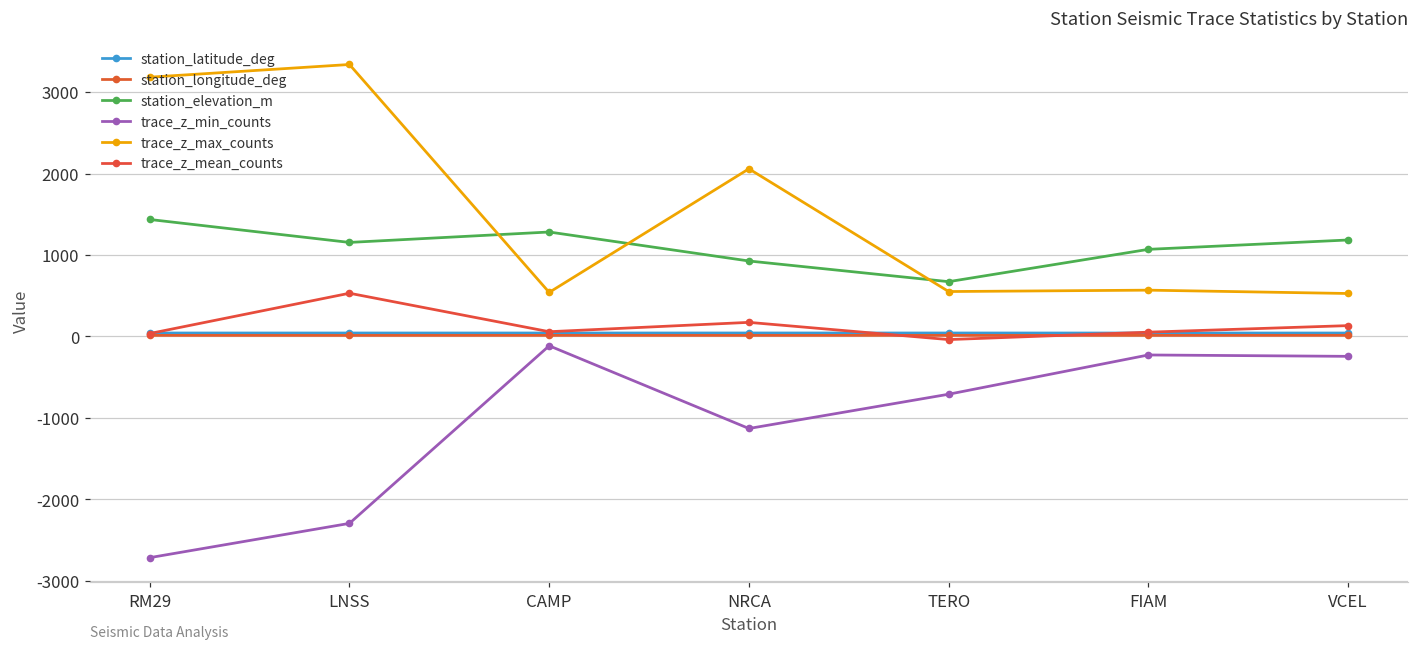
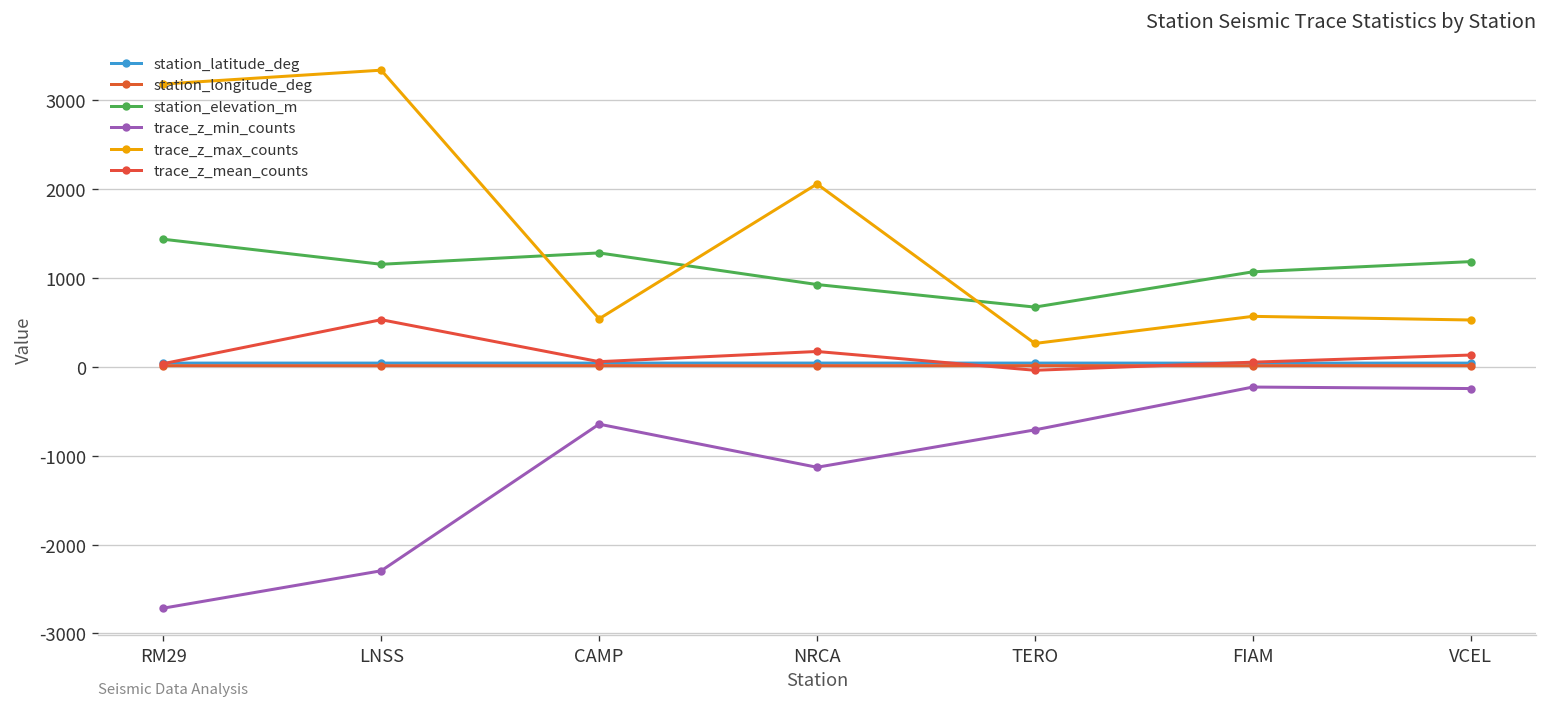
trace_z_min_counts, CAMP: -100 -> -600
trace_z_max_counts, TERO: 600 -> 300
